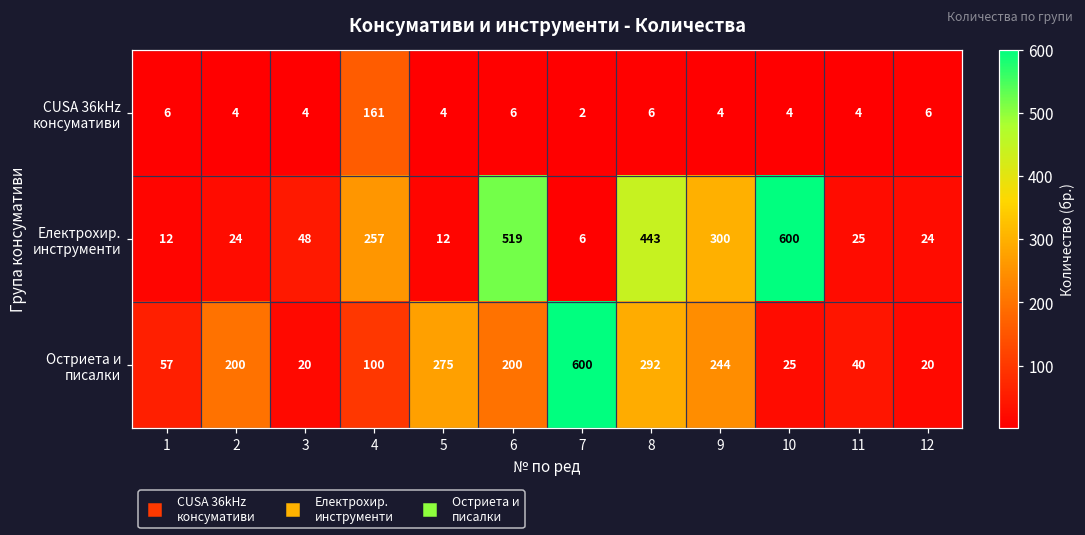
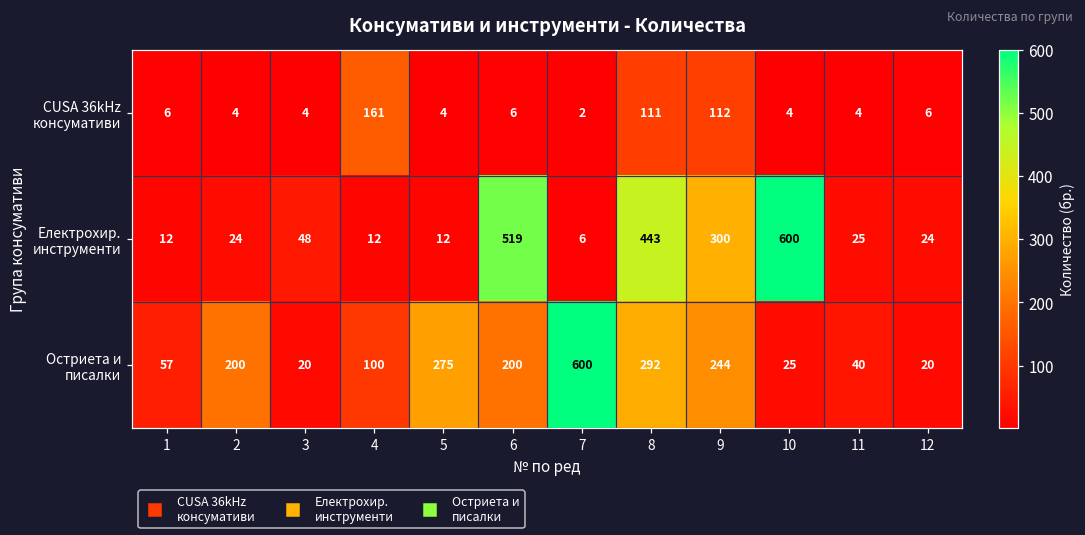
CUSA 36kHz консумативи, 8: 6 -> 111
CUSA 36kHz консумативи, 9: 4 -> 112
Eлектрохир. инструменти, 4: 257 -> 12
